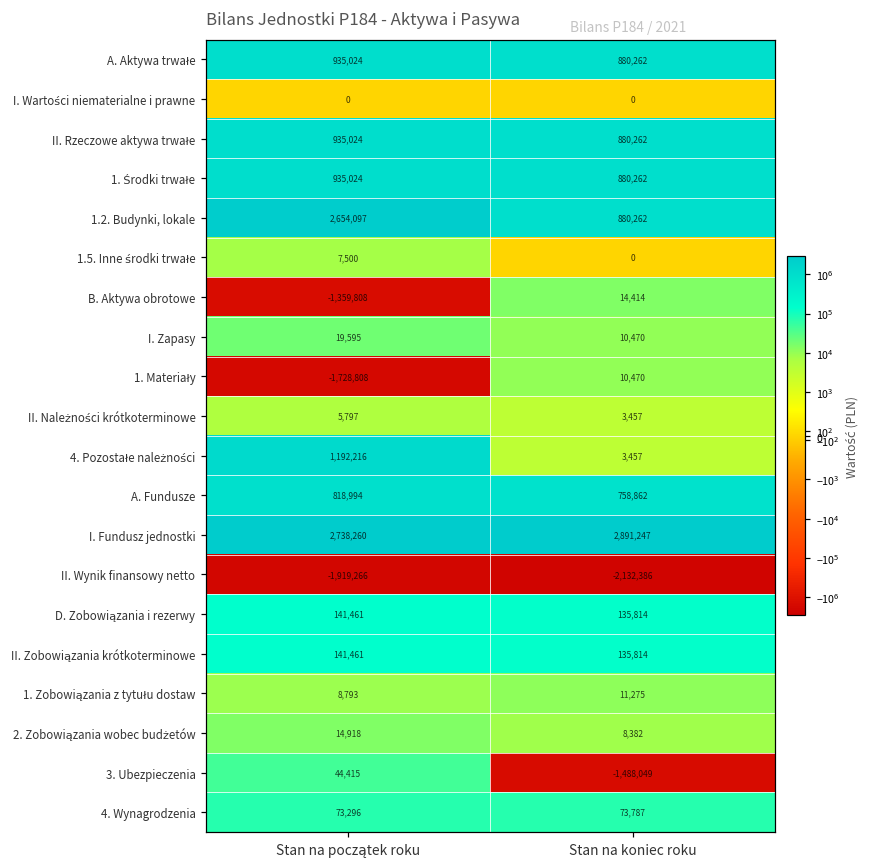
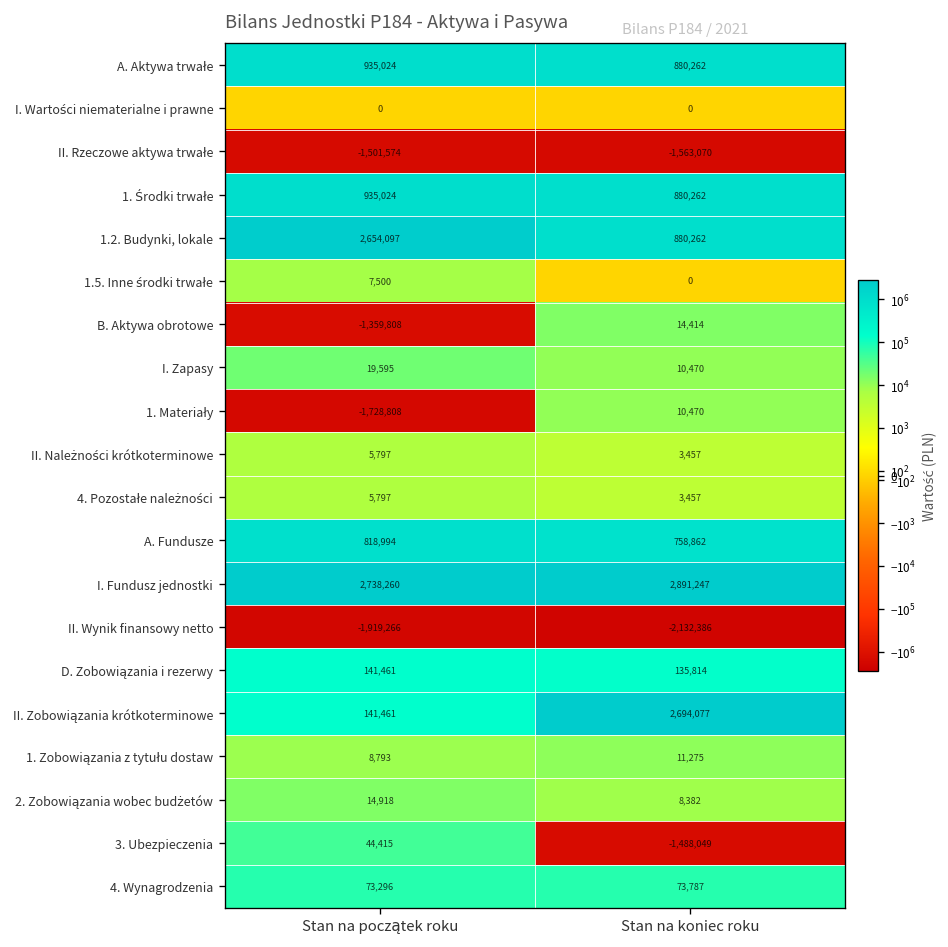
II. Rzeczowe aktywa trwałe, Stan na początek roku: 935,024 -> -1,501,574
II. Rzeczowe aktywa trwałe, Stan na koniec roku: 880,262 -> -1,563,070
4. Pozostałe należności, Stan na początek roku: 1,192,216 -> 5,797
II. Zobowiązania krótkoterminowe, Stan na koniec roku: 135,814 -> 2,694,077
